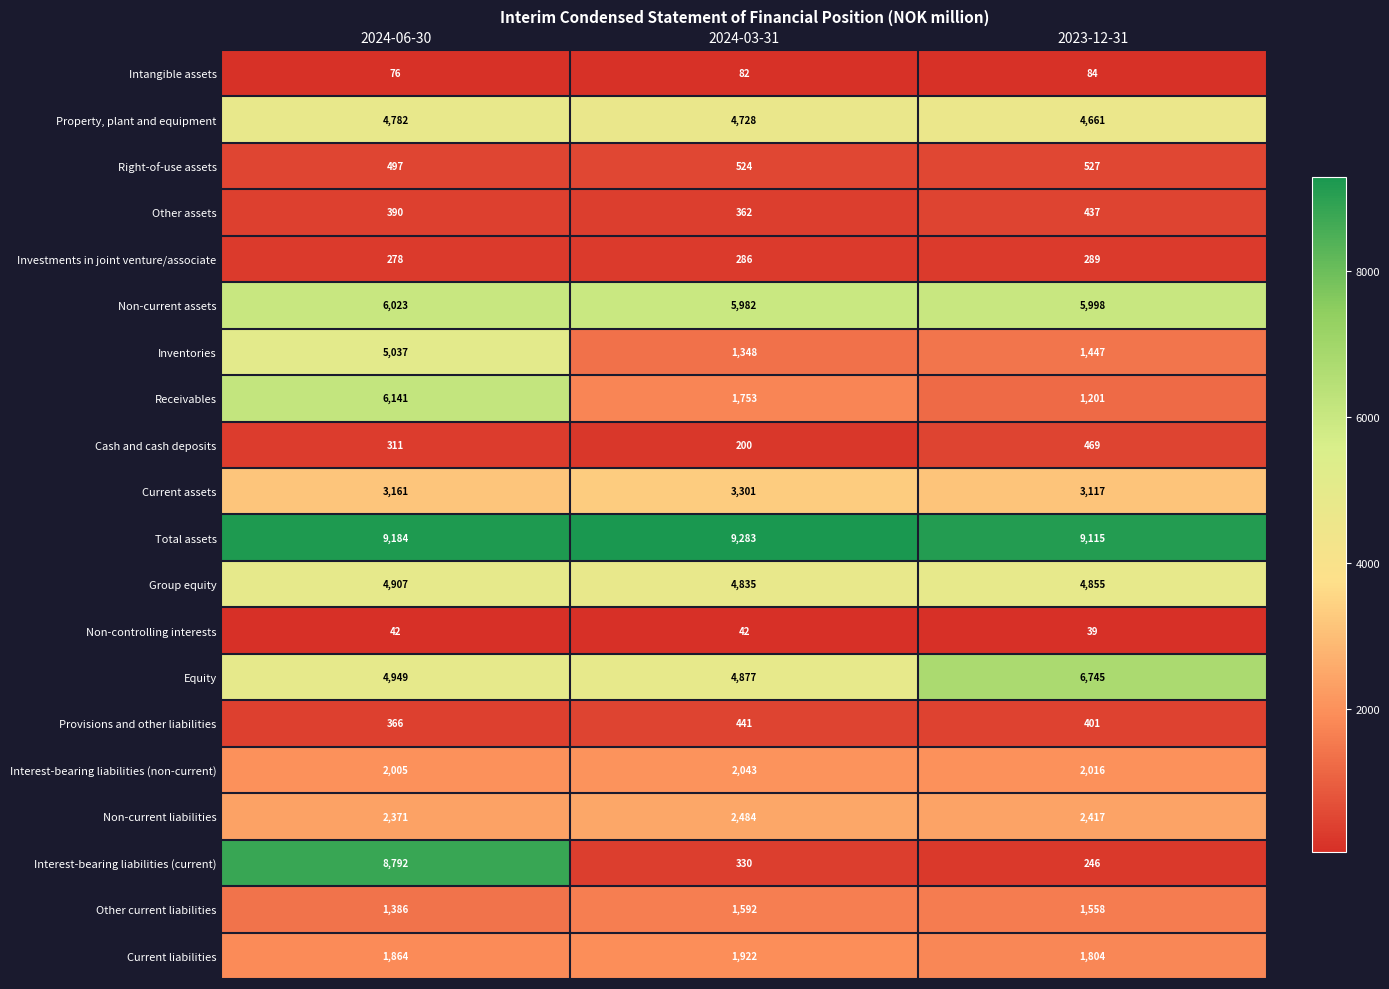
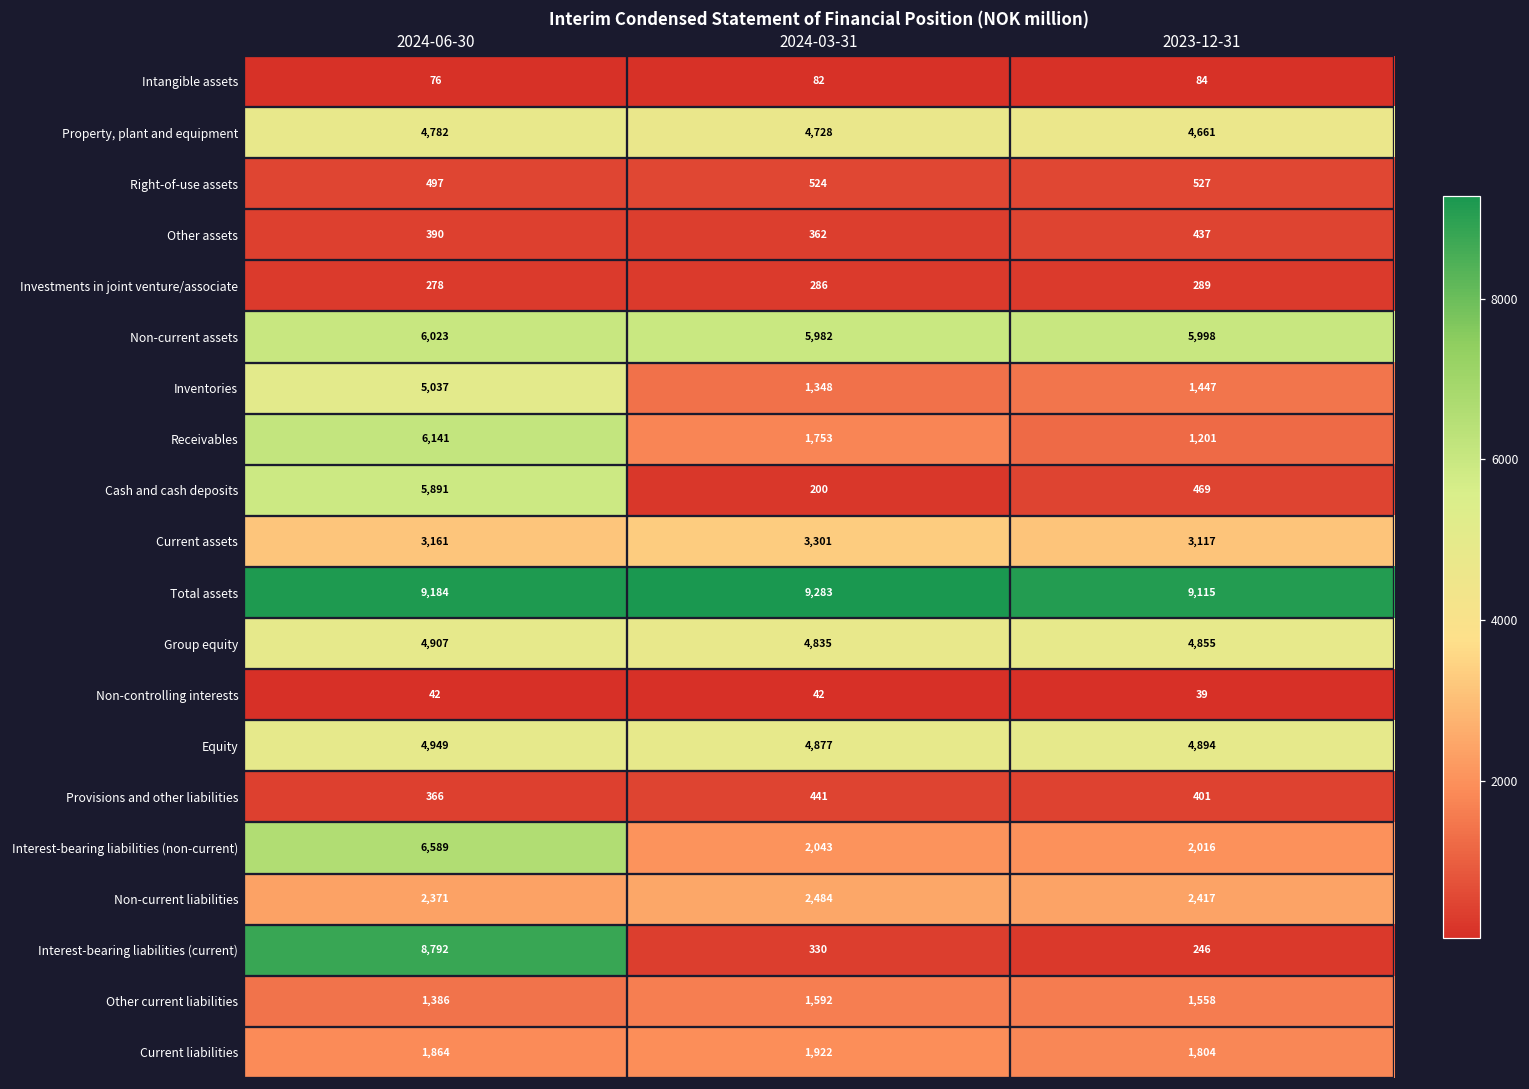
Cash and cash deposits, 2024-06-30: 311 -> 5,891
Equity, 2023-12-31: 6,745 -> 4,894
Interest-bearing liabilities (non-current), 2024-06-30: 2,005 -> 6,589
